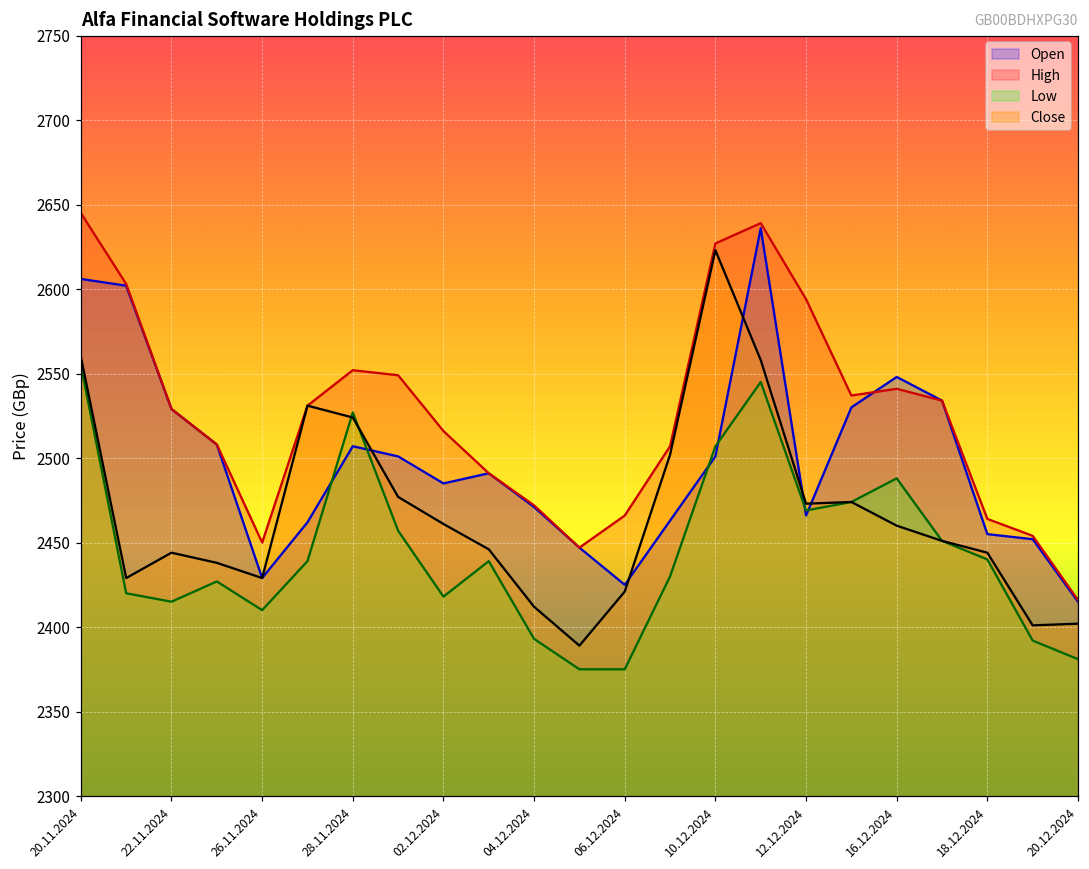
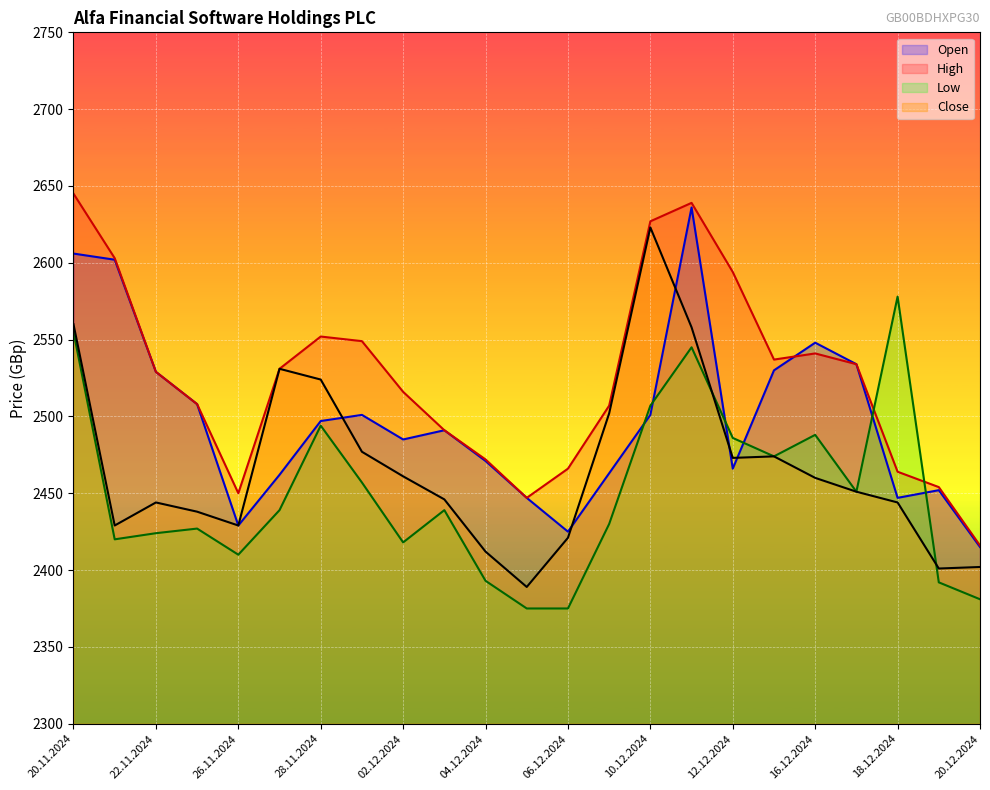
Low, 22.11.2024: 2415 -> 2424
Open, 28.11.2024: 2507 -> 2497
Low, 28.11.2024: 2527 -> 2494
Low, 12.12.2024: 2469 -> 2486
Open, 18.12.2024: 2455 -> 2447
Low, 18.12.2024: 2440 -> 2578
